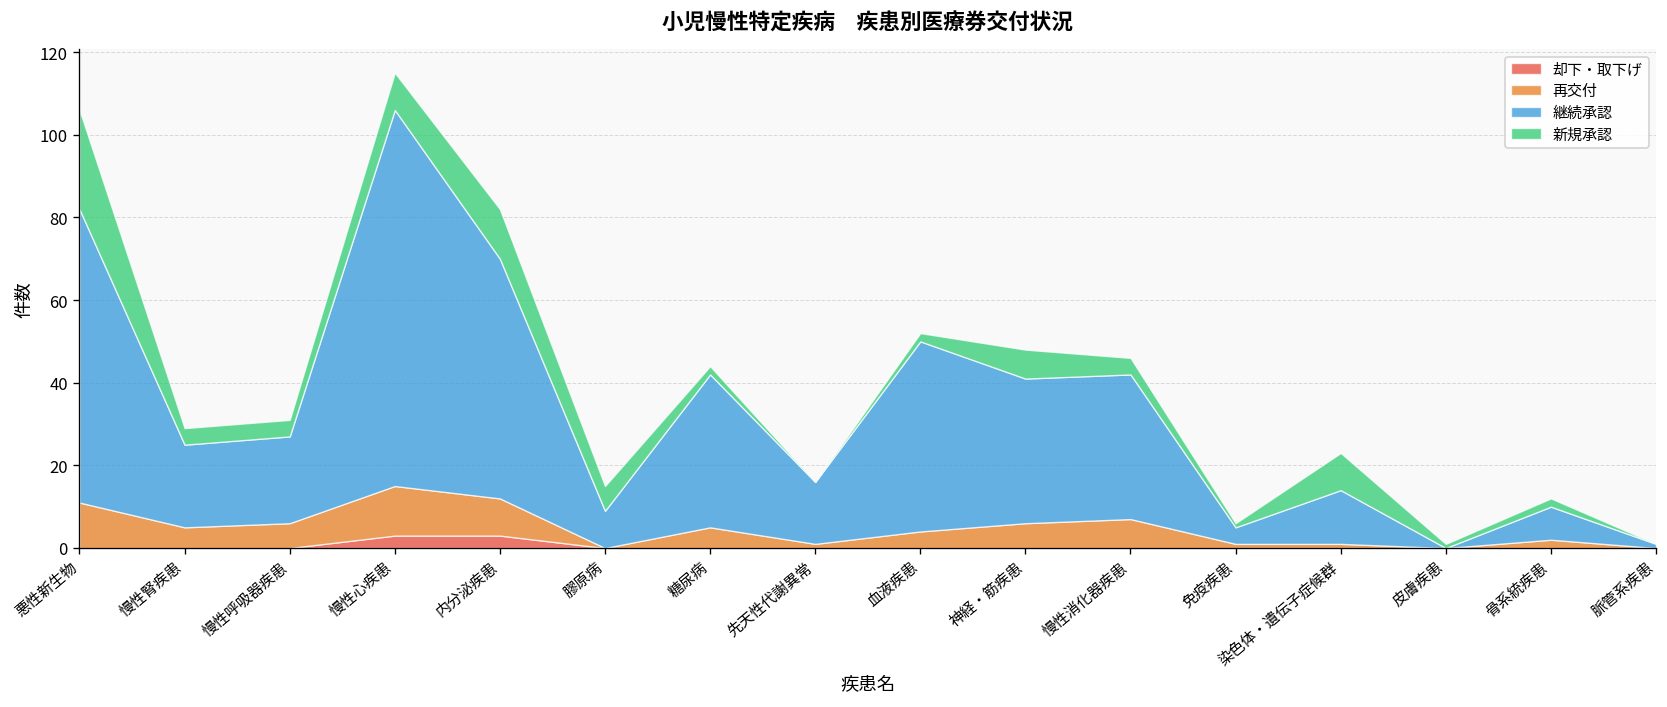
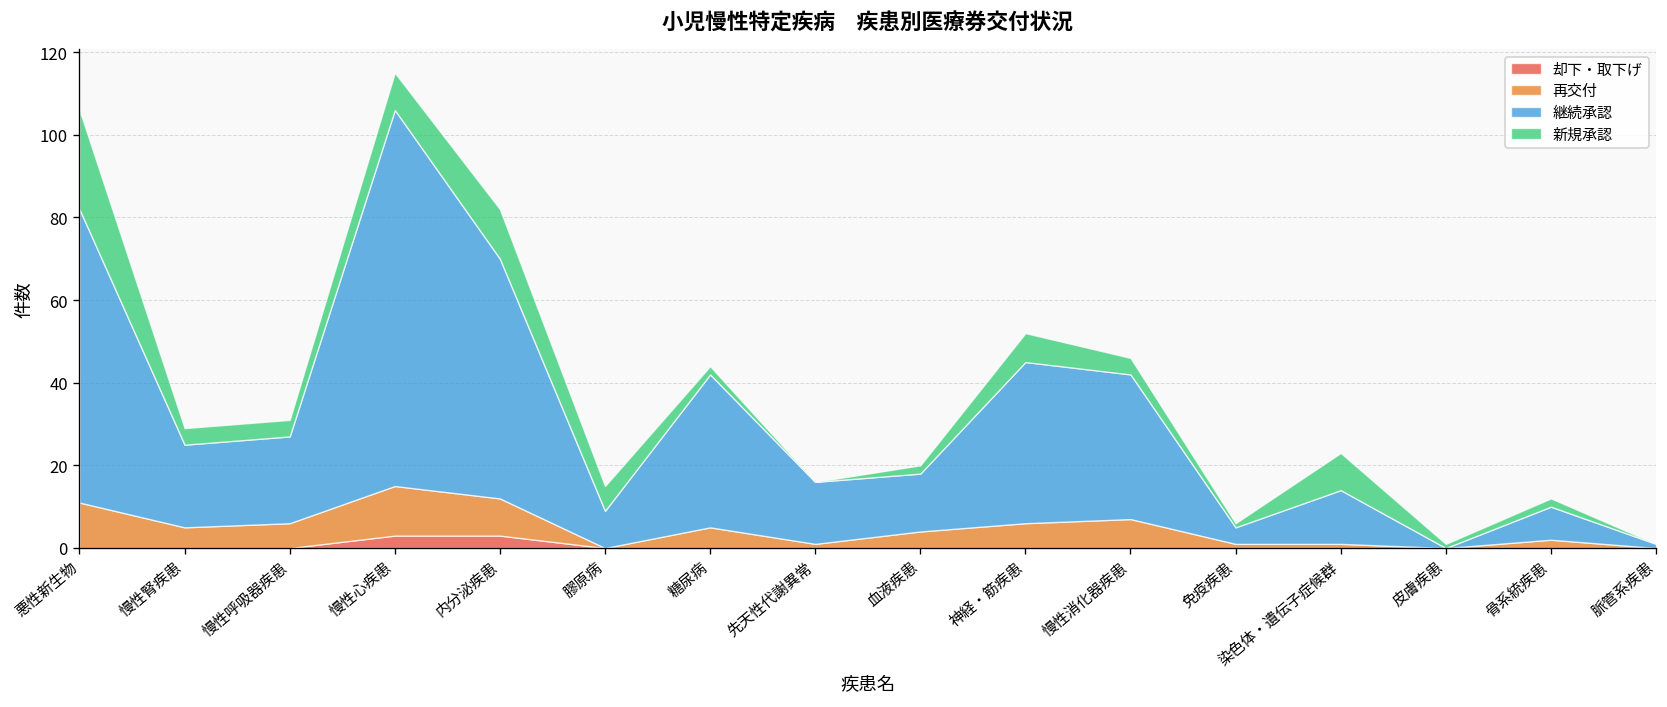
継続承認, 血液疾患: 46 -> 14
継続承認, 神経・筋疾患: 35 -> 39
